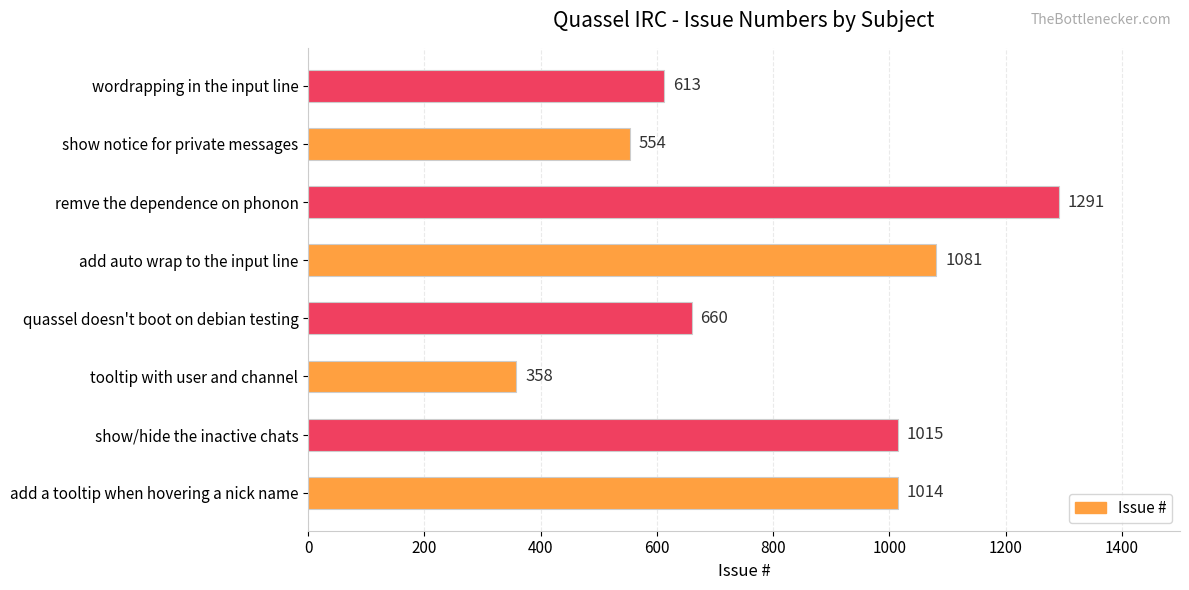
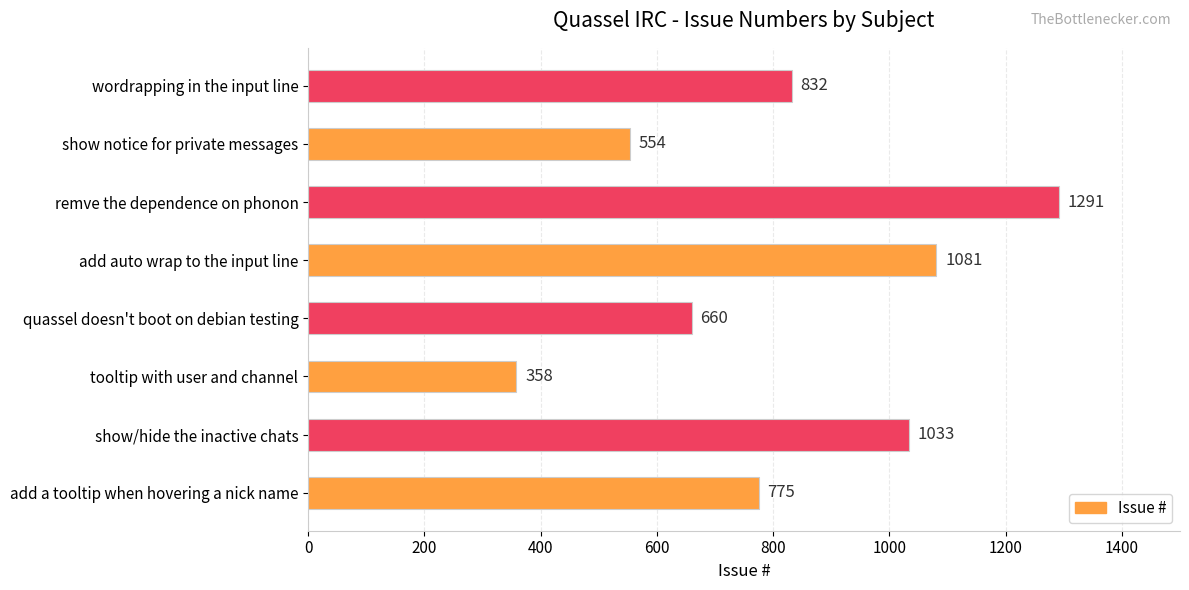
wordrapping in the input line: 613 -> 832
show/hide the inactive chats: 1015 -> 1033
add a tooltip when hovering a nick name: 1014 -> 775
